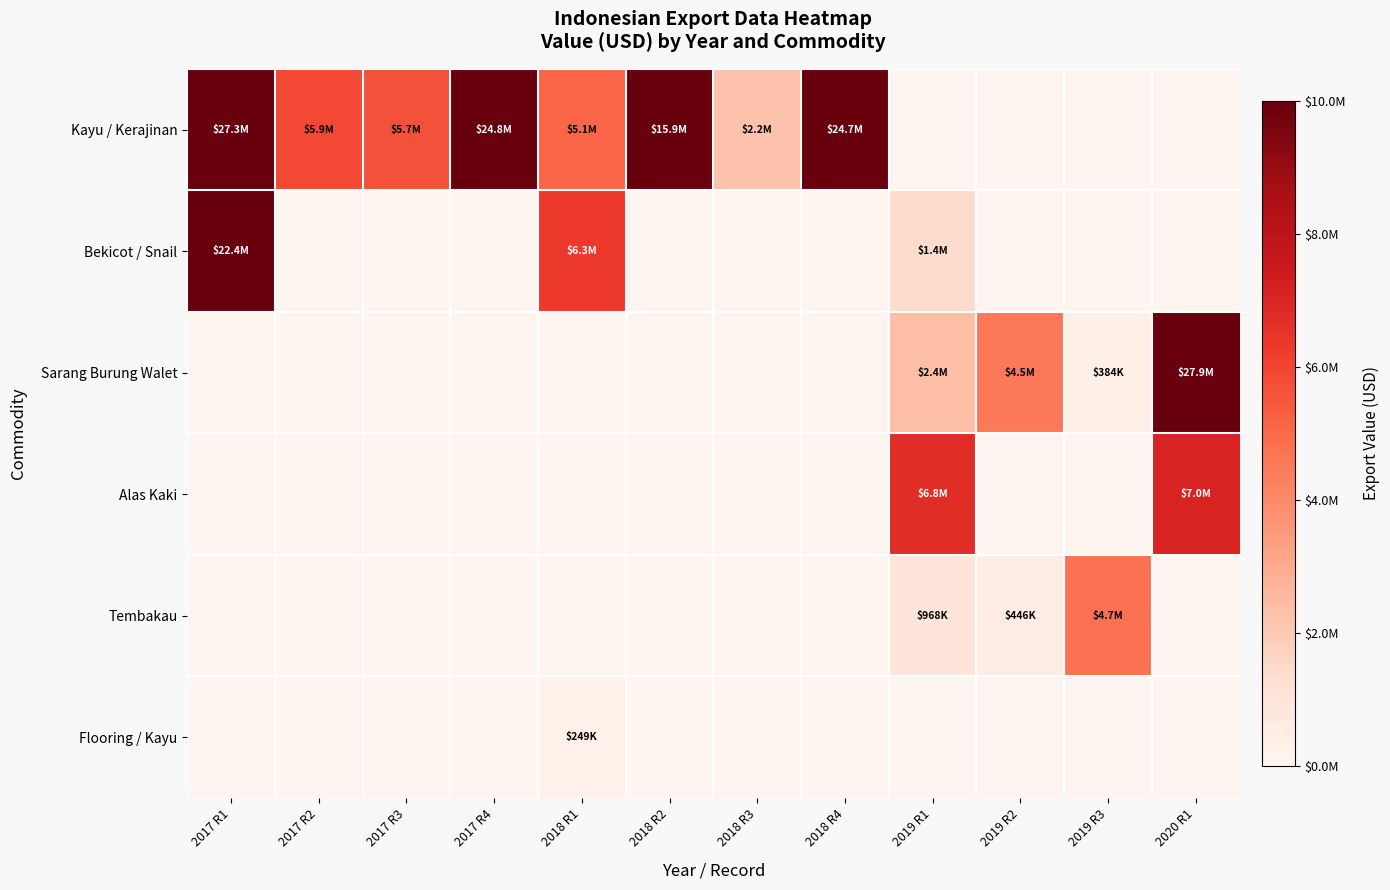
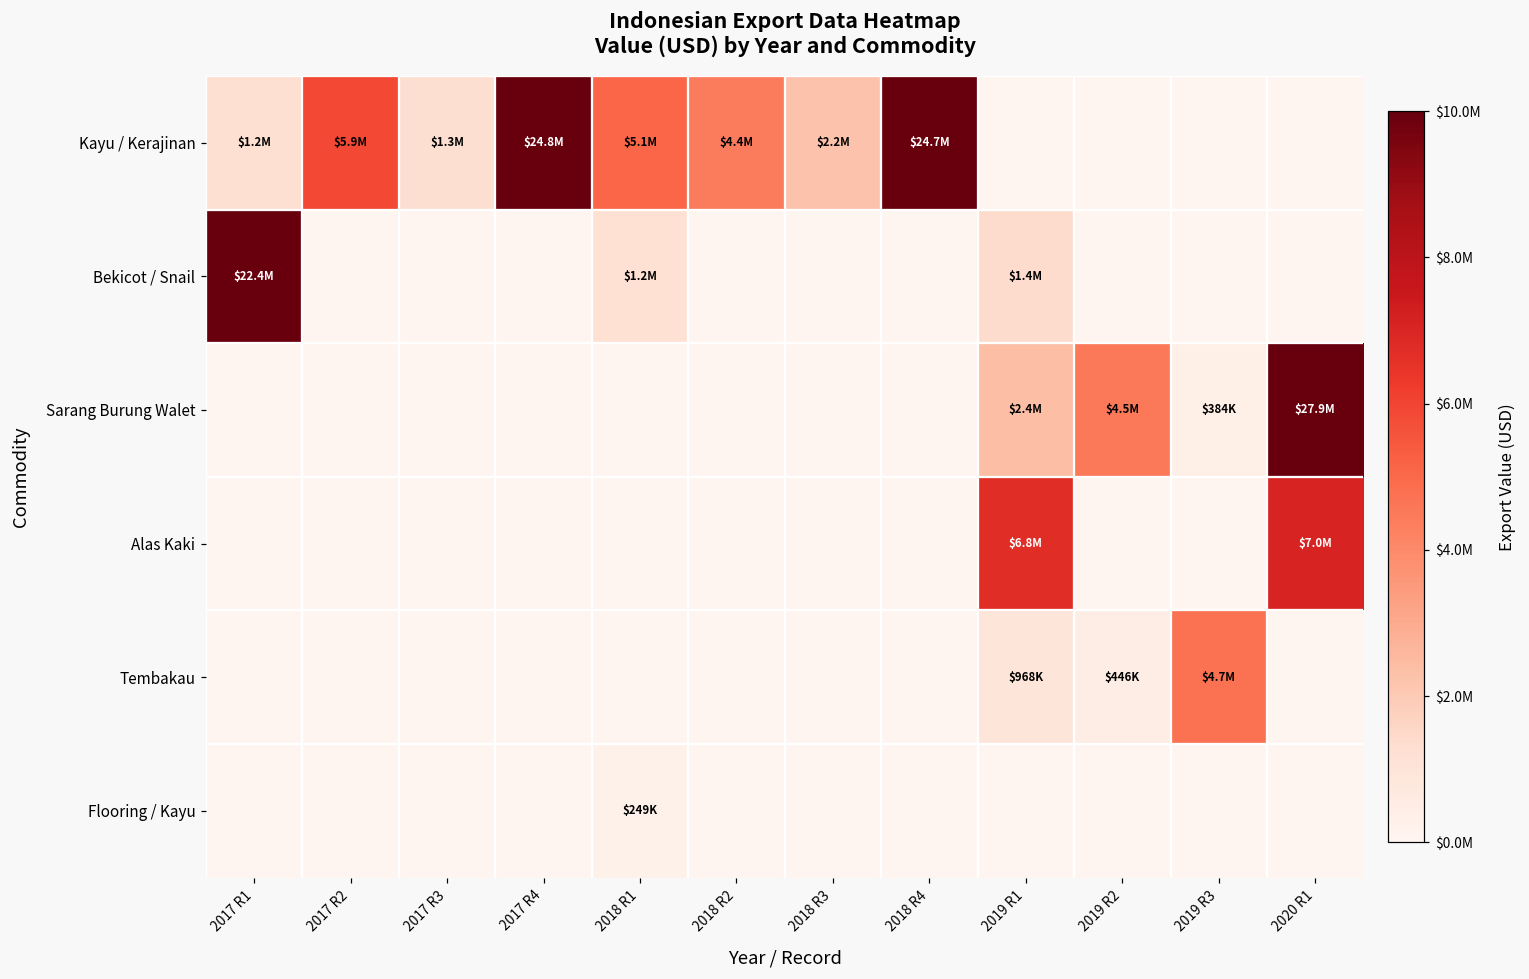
Kayu / Kerajinan, 2017 R1: $27.3M -> $1.2M
Kayu / Kerajinan, 2017 R3: $5.7M -> $1.3M
Kayu / Kerajinan, 2018 R2: $15.9M -> $4.4M
Bekicot / Snail, 2018 R1: $6.3M -> $1.2M
